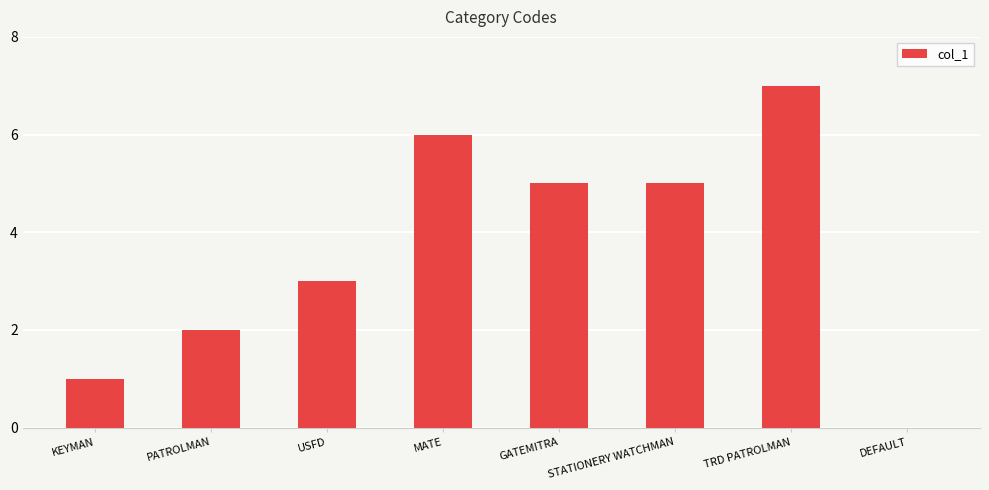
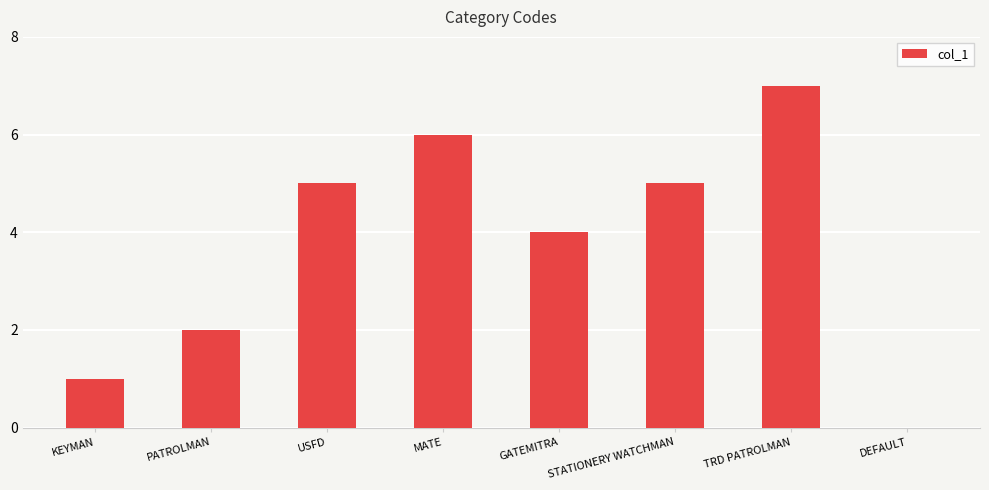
USFD: 3 -> 5
GATEMITRA: 5 -> 4
